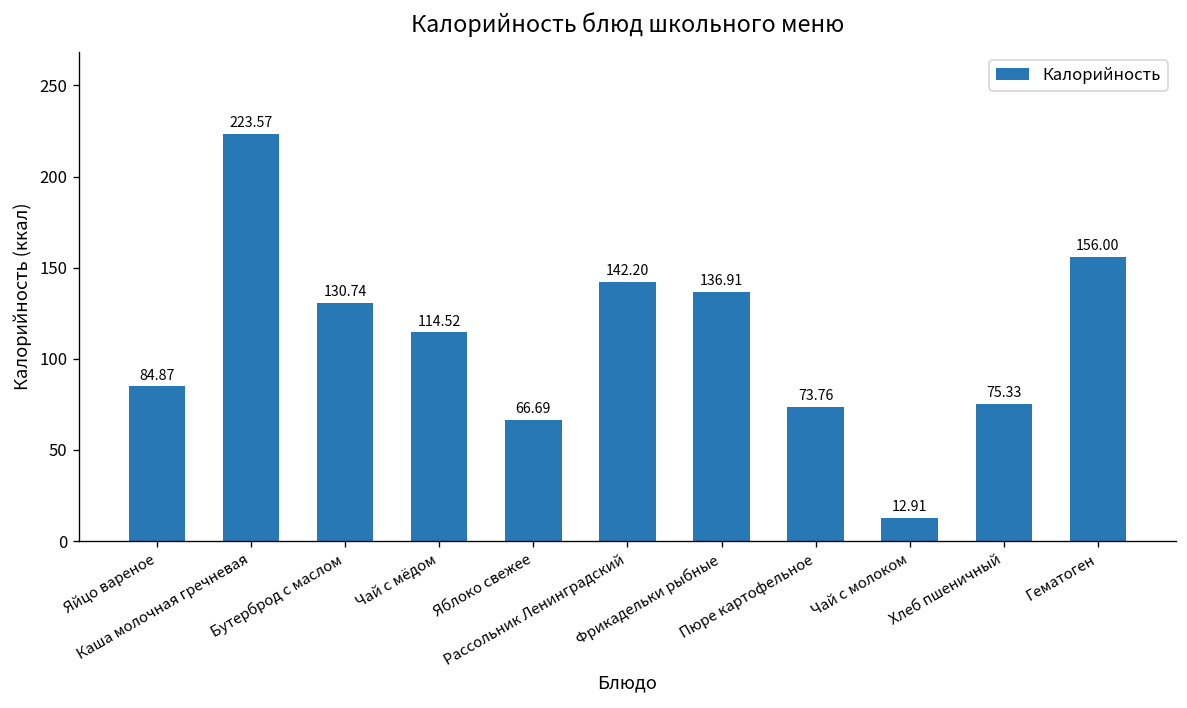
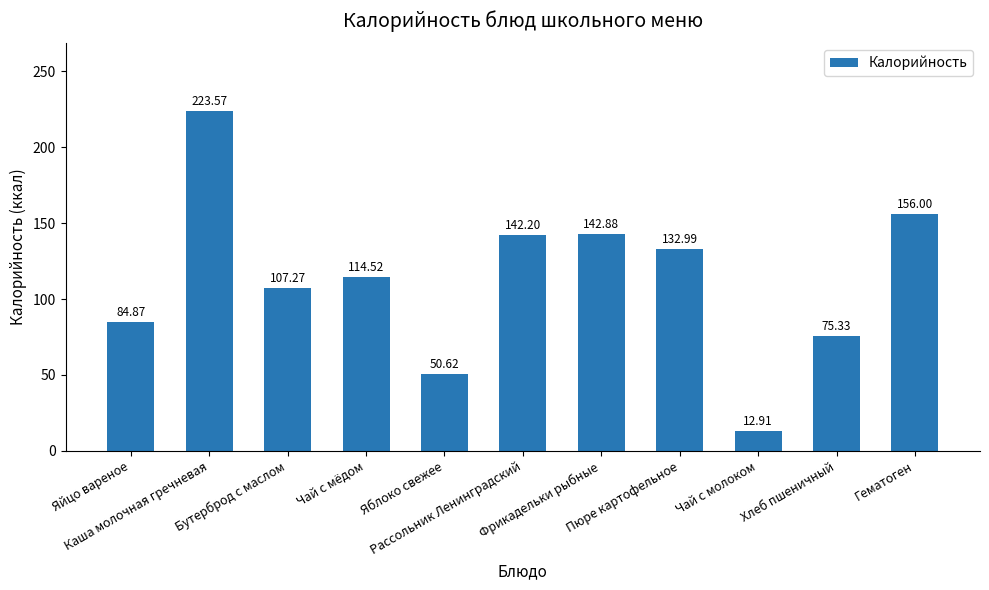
Бутерброд с маслом: 130.74 -> 107.27
Яблоко свежее: 66.69 -> 50.62
Фрикадельки рыбные: 136.91 -> 142.88
Пюре картофельное: 73.76 -> 132.99
